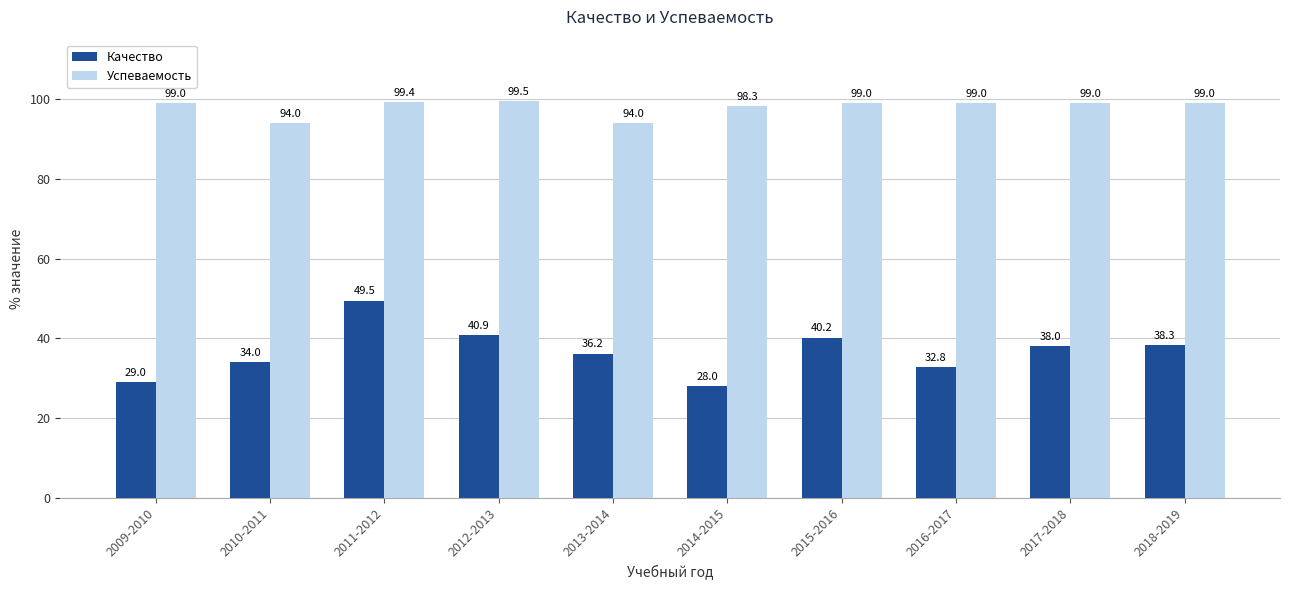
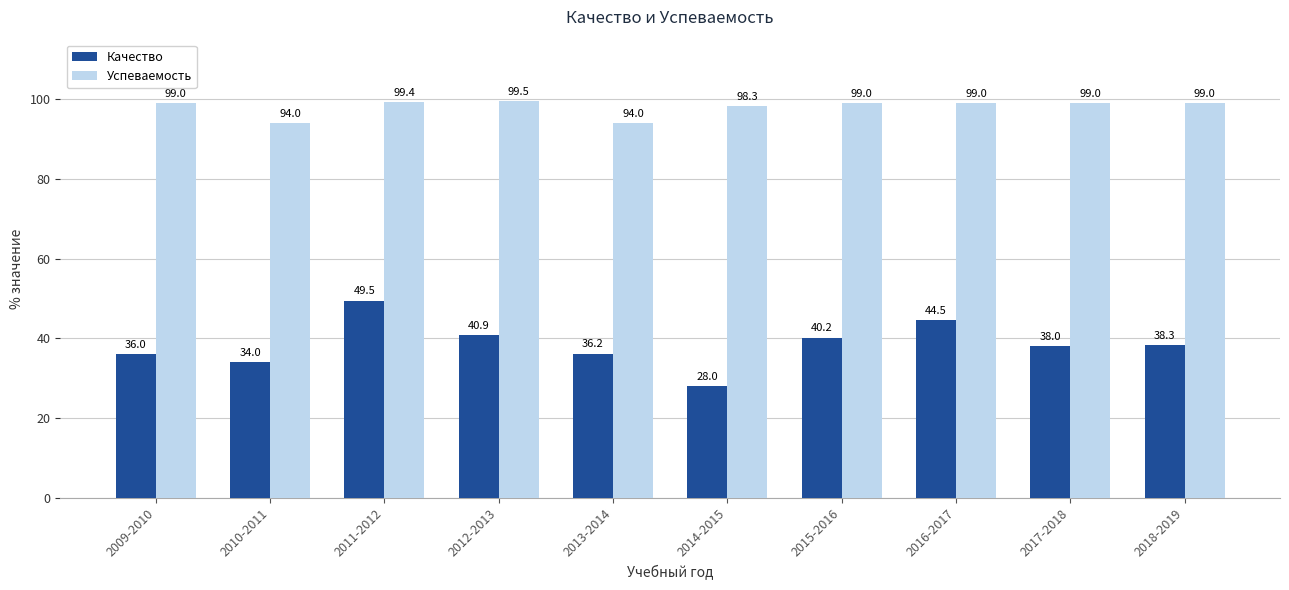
Качество, 2009-2010: 29.0 -> 36.0
Качество, 2016-2017: 32.8 -> 44.5
